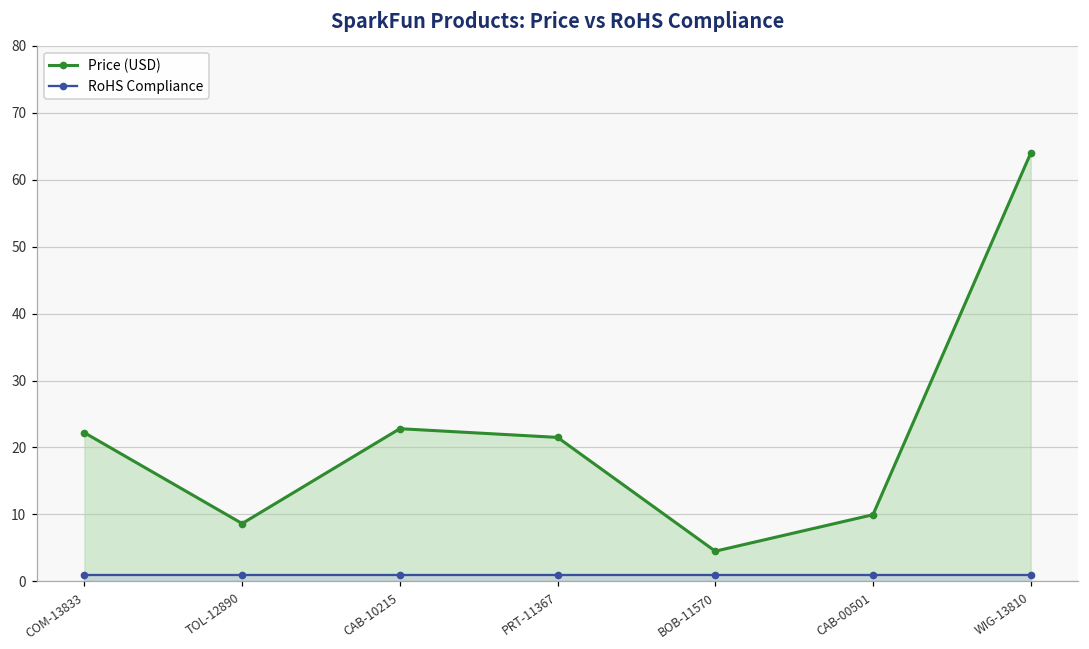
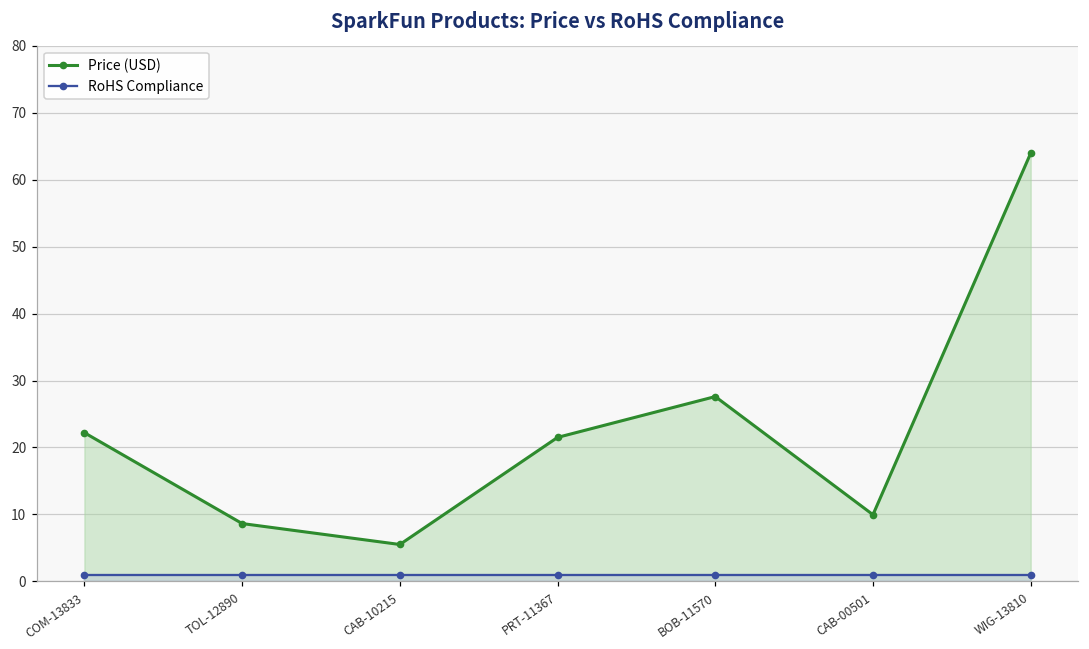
Price (USD), CAB-10215: 23 -> 6
Price (USD), BOB-11570: 5 -> 28
